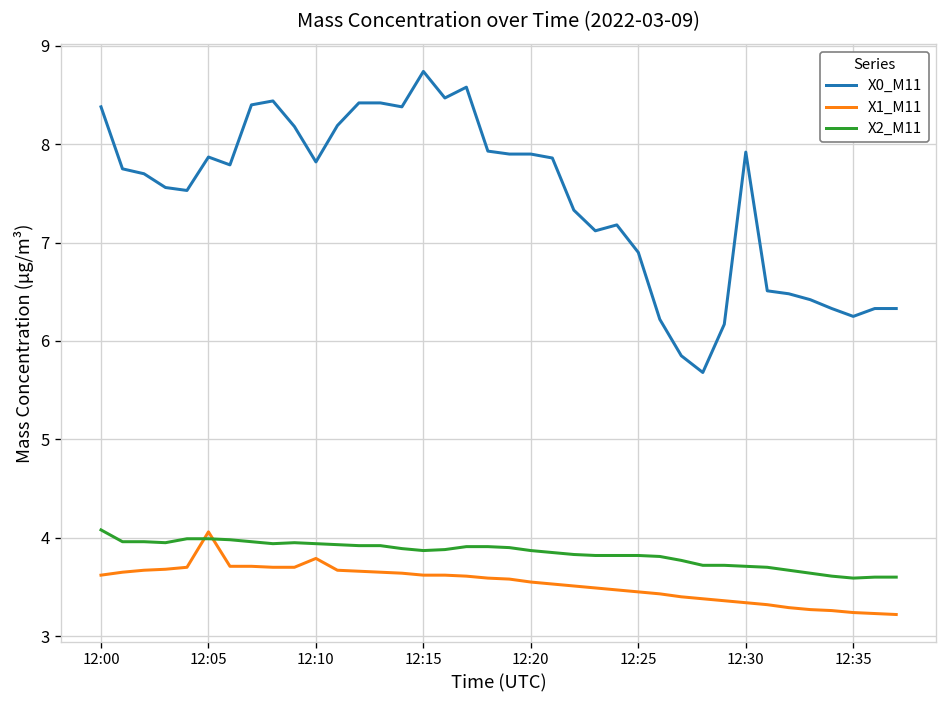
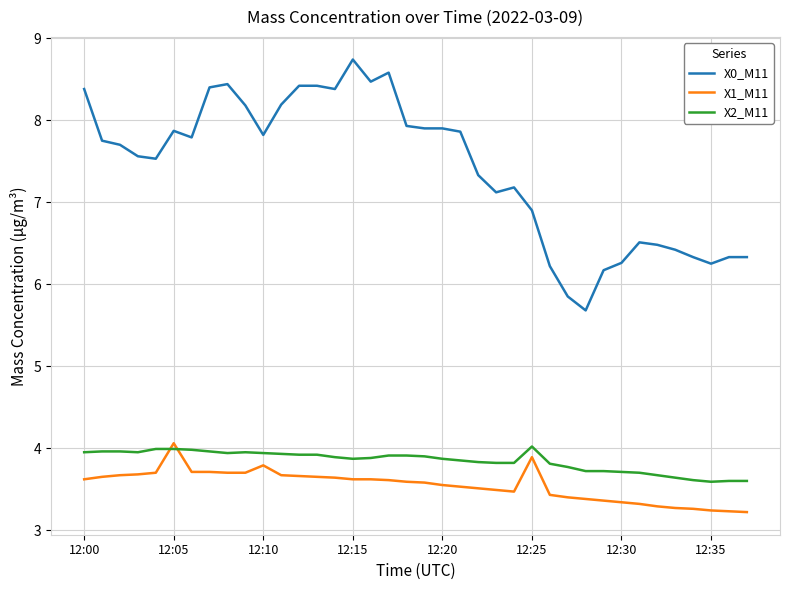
X2_M11, 12:00: 4.1 -> 4.0
X1_M11, 12:25: 3.5 -> 3.9
X2_M11, 12:25: 3.8 -> 4.0
X0_M11, 12:30: 7.9 -> 6.3
